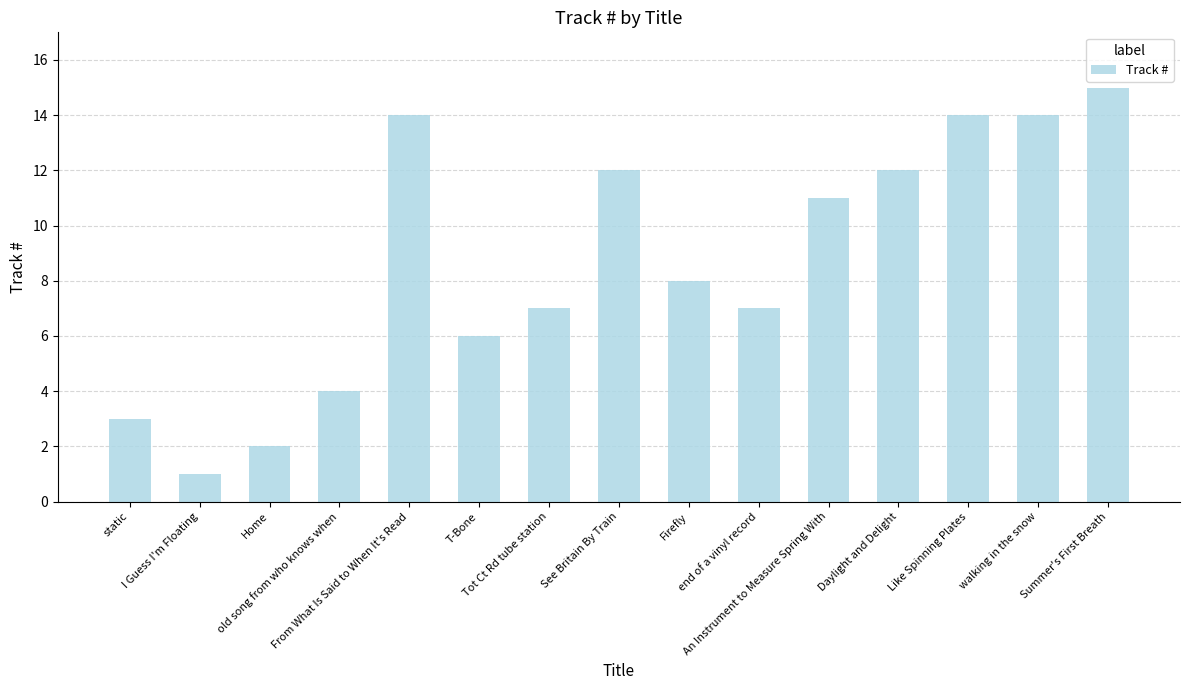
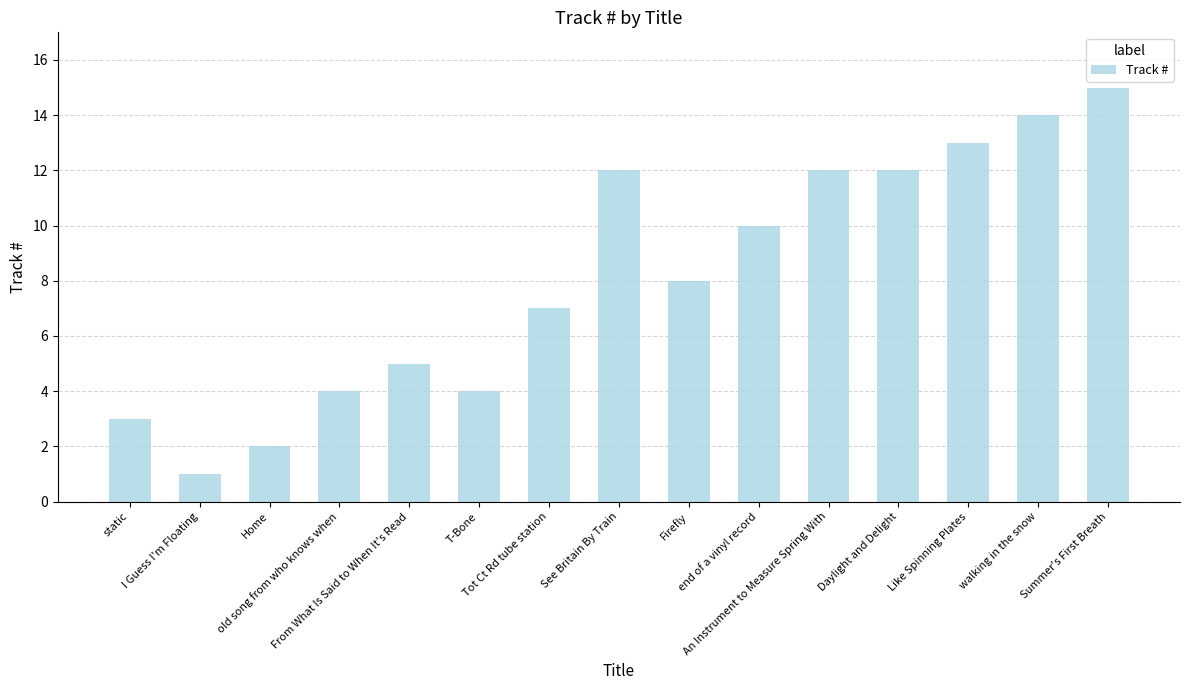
From What Is Said to When It's Read: 14 -> 5
T-Bone: 6 -> 4
end of a vinyl record: 7 -> 10
An Instrument to Measure Spring With: 11 -> 12
Like Spinning Plates: 14 -> 13
